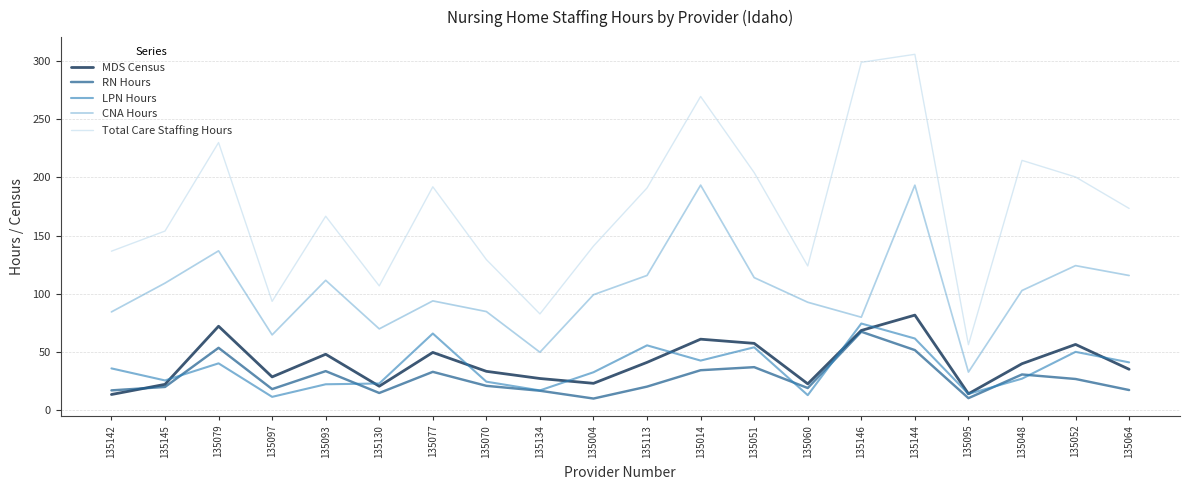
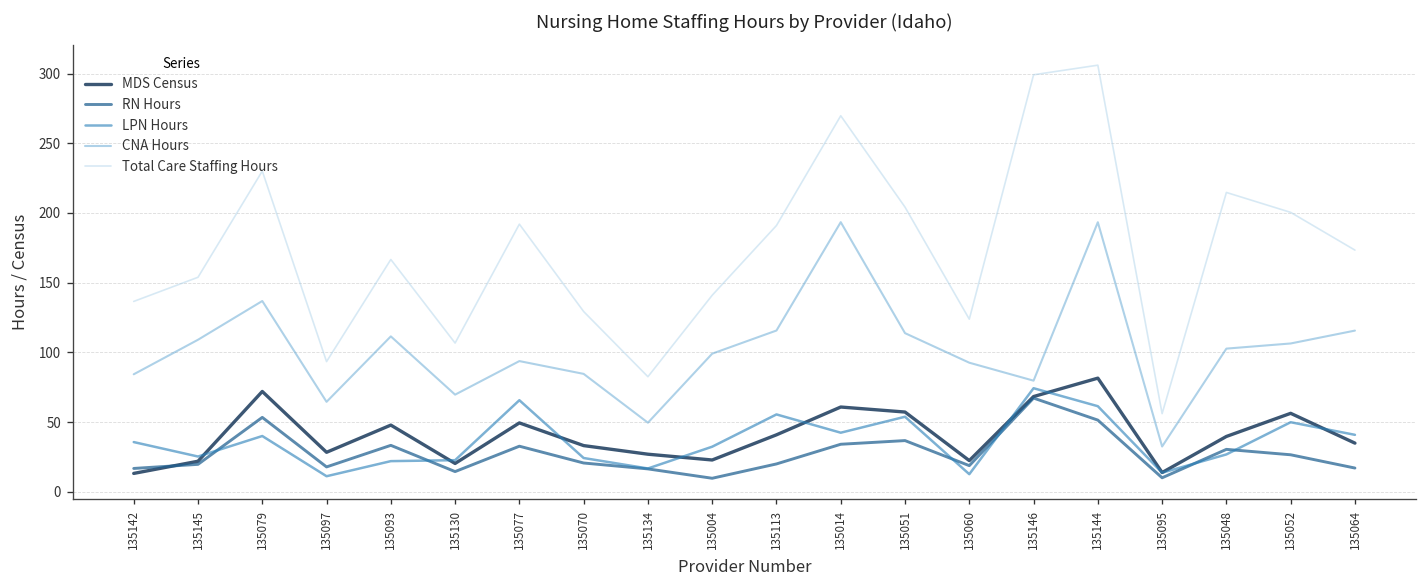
CNA Hours, 135052: 124 -> 106
